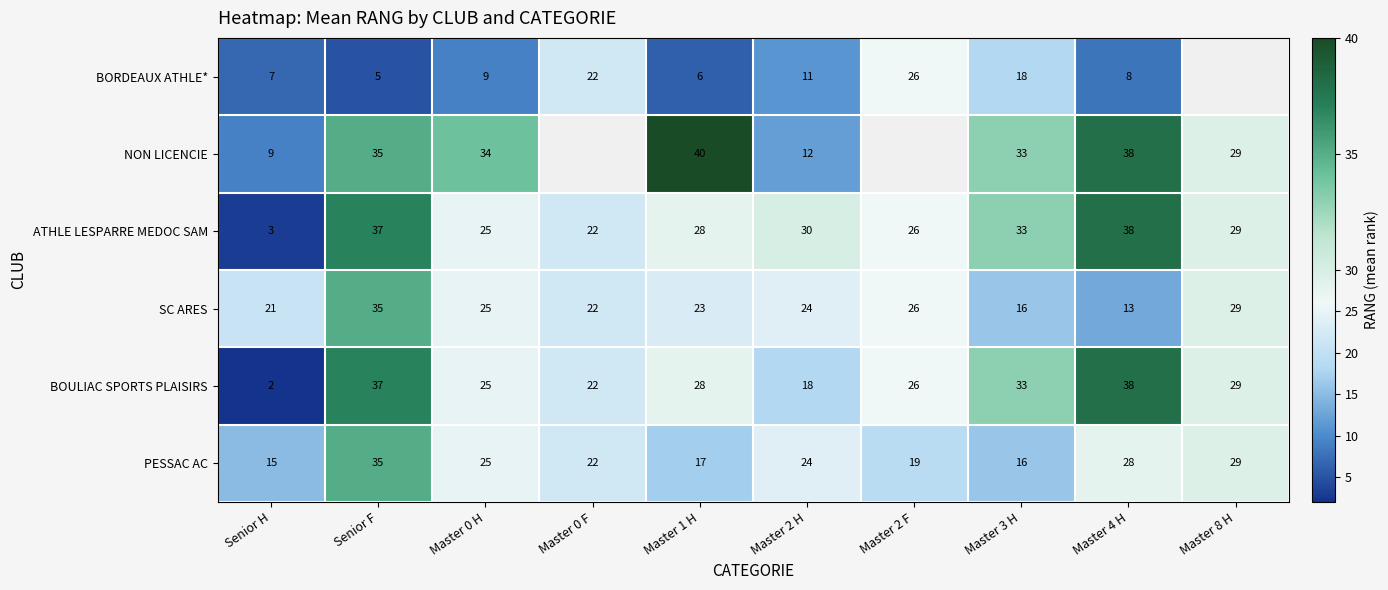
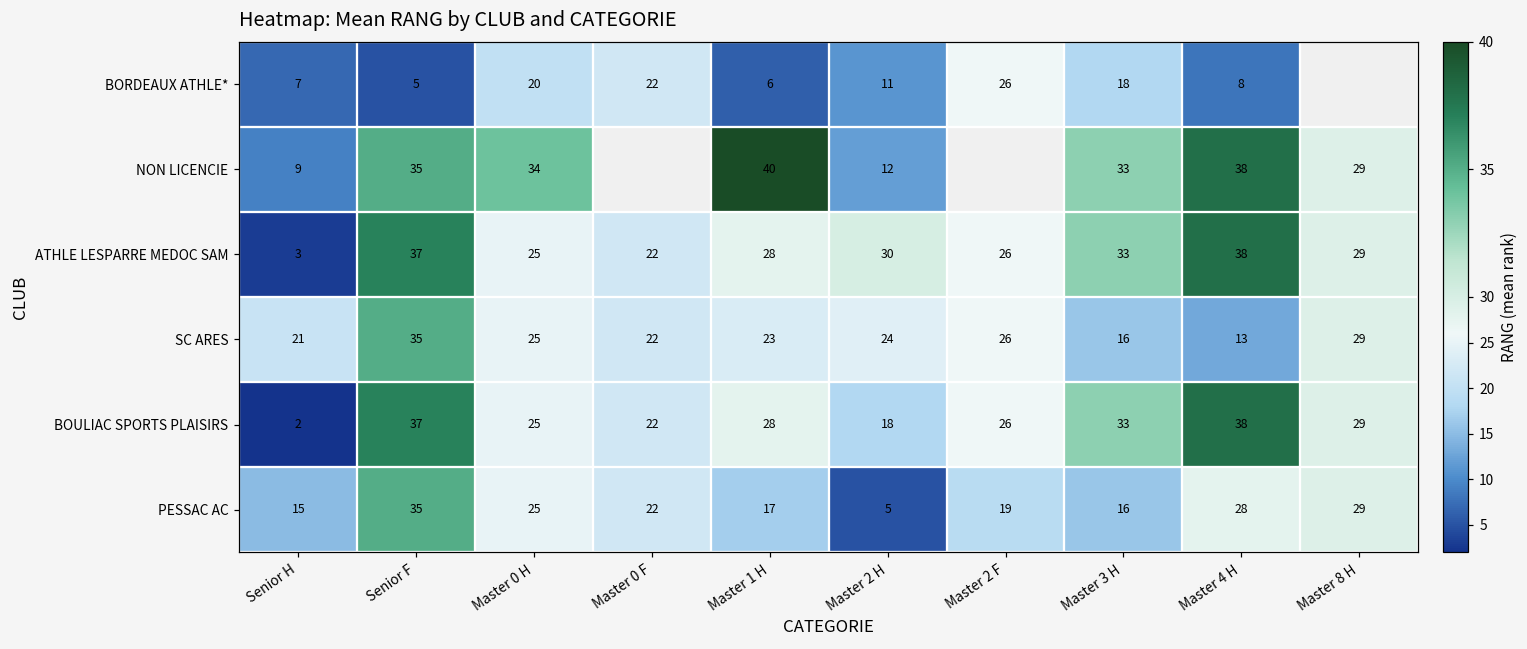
BORDEAUX ATHLE*, Master 0 H: 9 -> 20
PESSAC AC, Master 2 H: 24 -> 5
